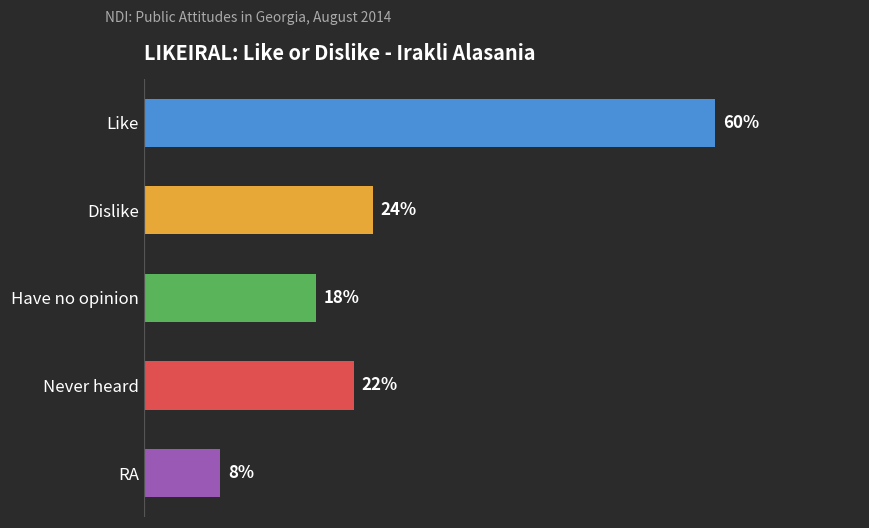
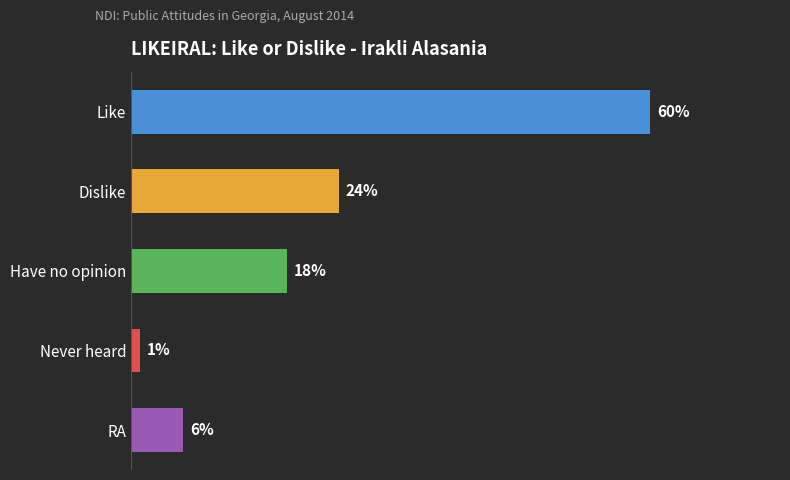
Never heard: 22% -> 1%
RA: 8% -> 6%
